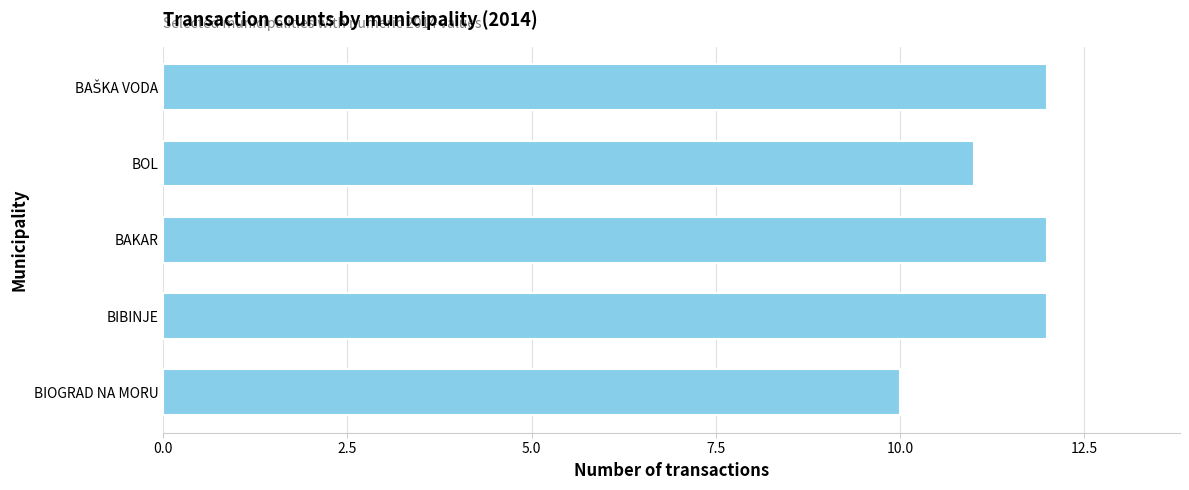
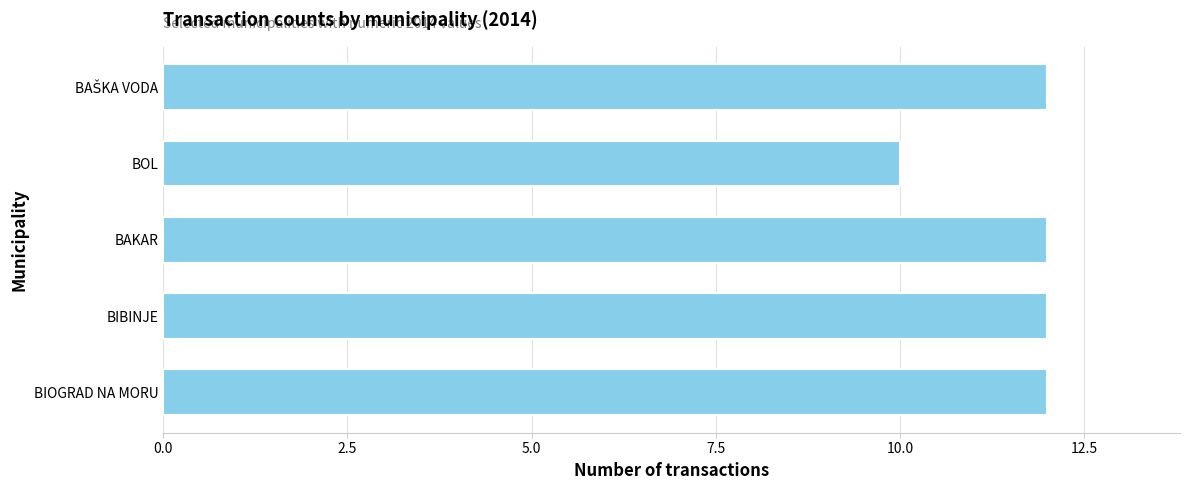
BOL: 11 -> 10
BIOGRAD NA MORU: 10 -> 12
